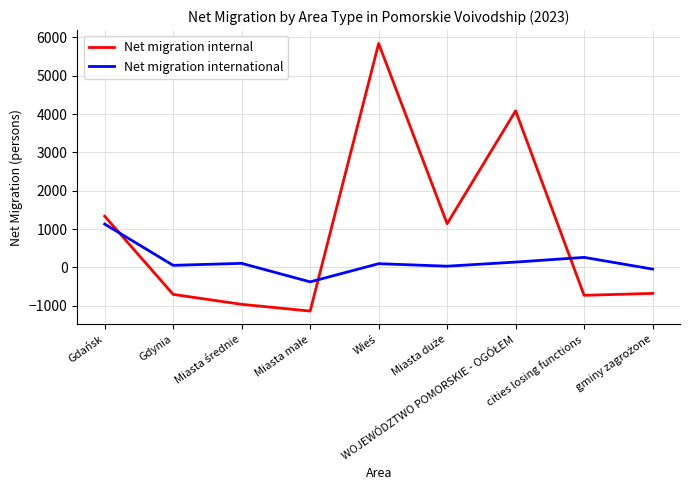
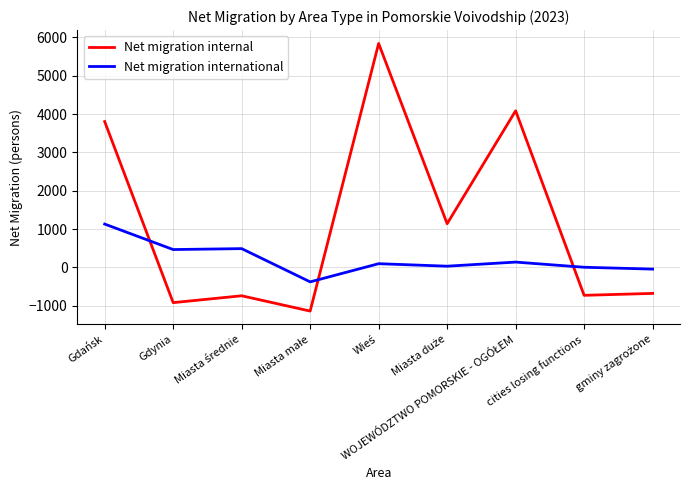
Net migration internal, Gdańsk: 1300 -> 3800
Net migration internal, Gdynia: -700 -> -900
Net migration international, Gdynia: 100 -> 500
Net migration internal, Miasta średnie: -1000 -> -700
Net migration international, Miasta średnie: 100 -> 500
Net migration international, cities losing functions: 300 -> 0
